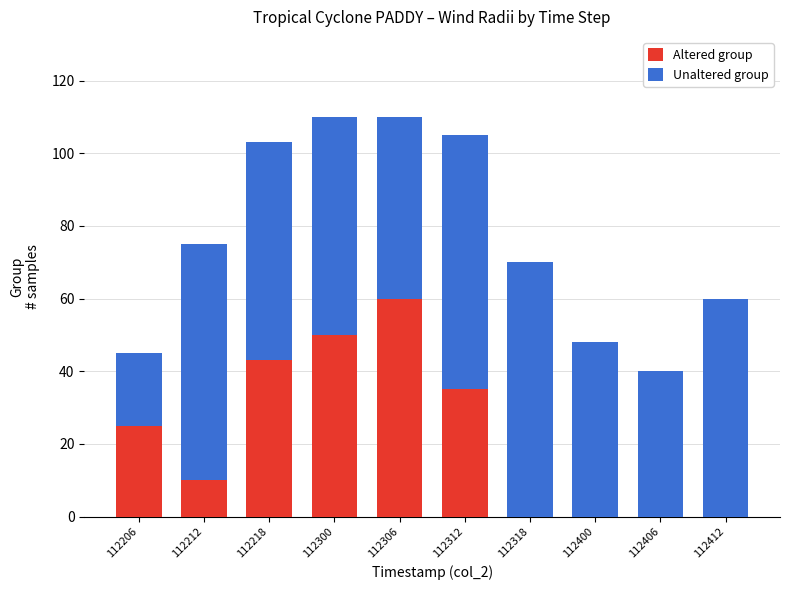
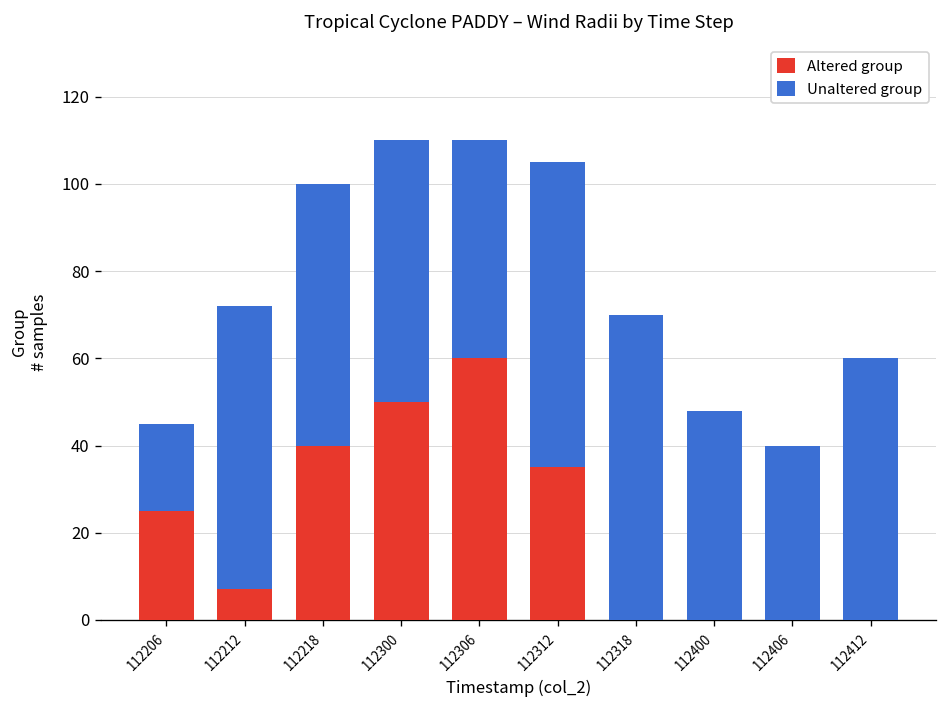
Altered group, 112212: 10 -> 7
Altered group, 112218: 43 -> 40
